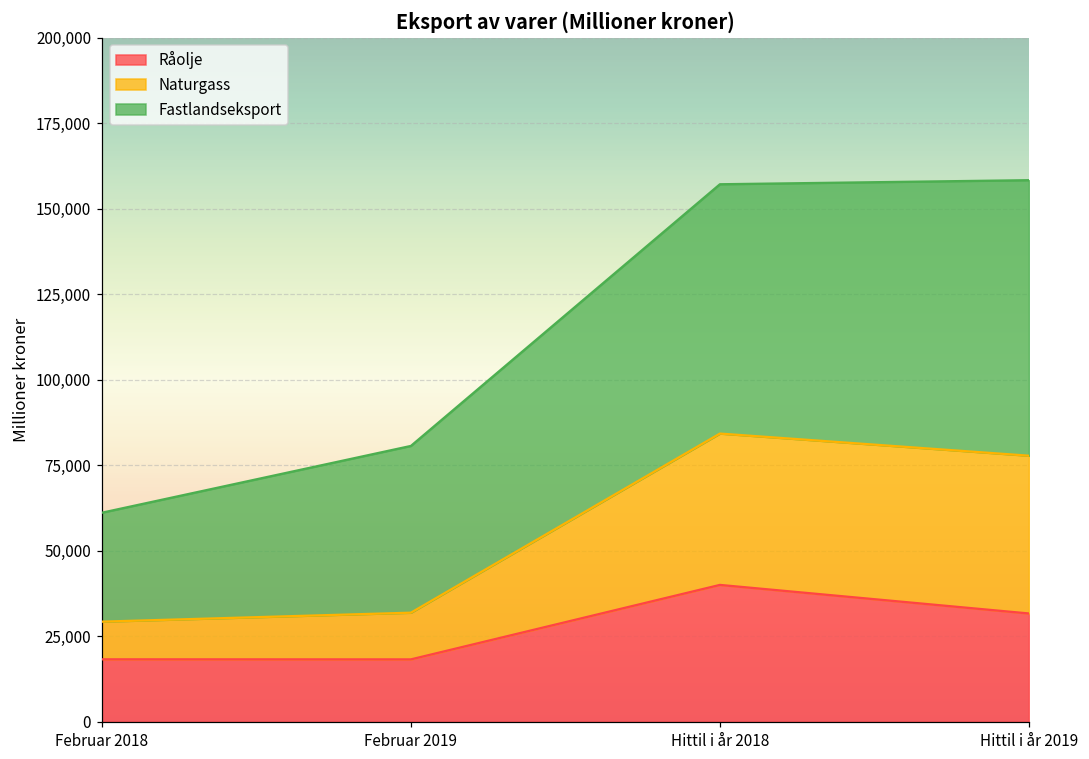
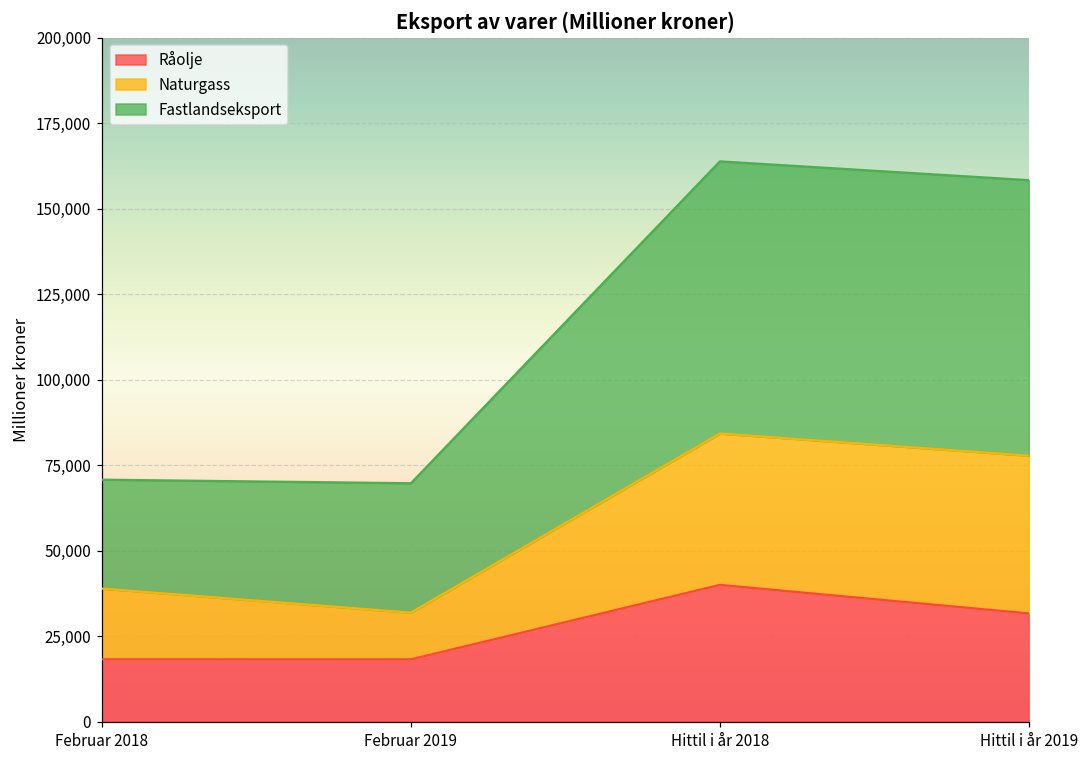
Naturgass, Februar 2018: 11,000 -> 21,000
Fastlandseksport, Februar 2019: 49,000 -> 38,000
Fastlandseksport, Hittil i år 2018: 73,000 -> 80,000
